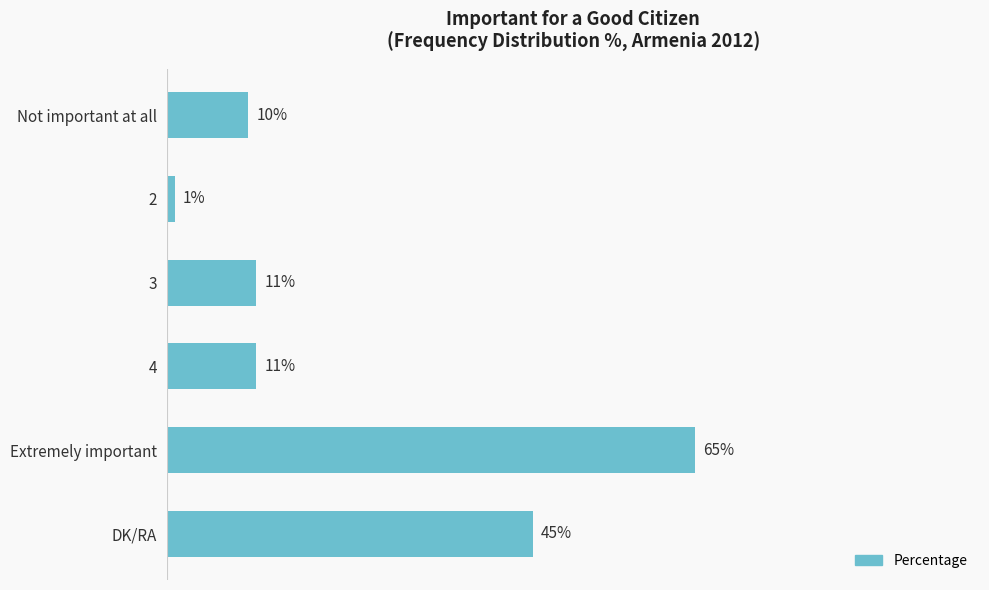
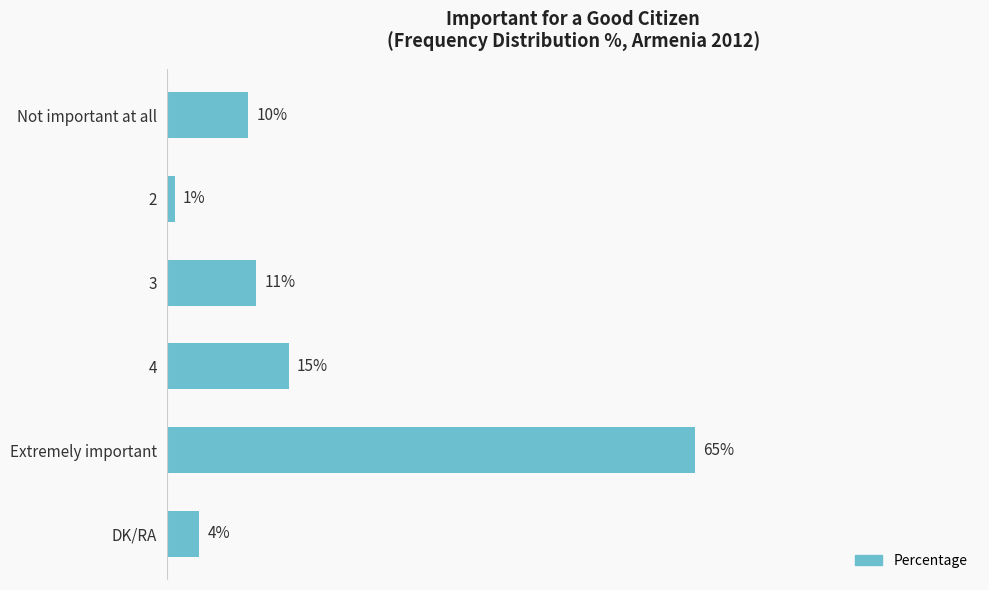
4: 11% -> 15%
DK/RA: 45% -> 4%
